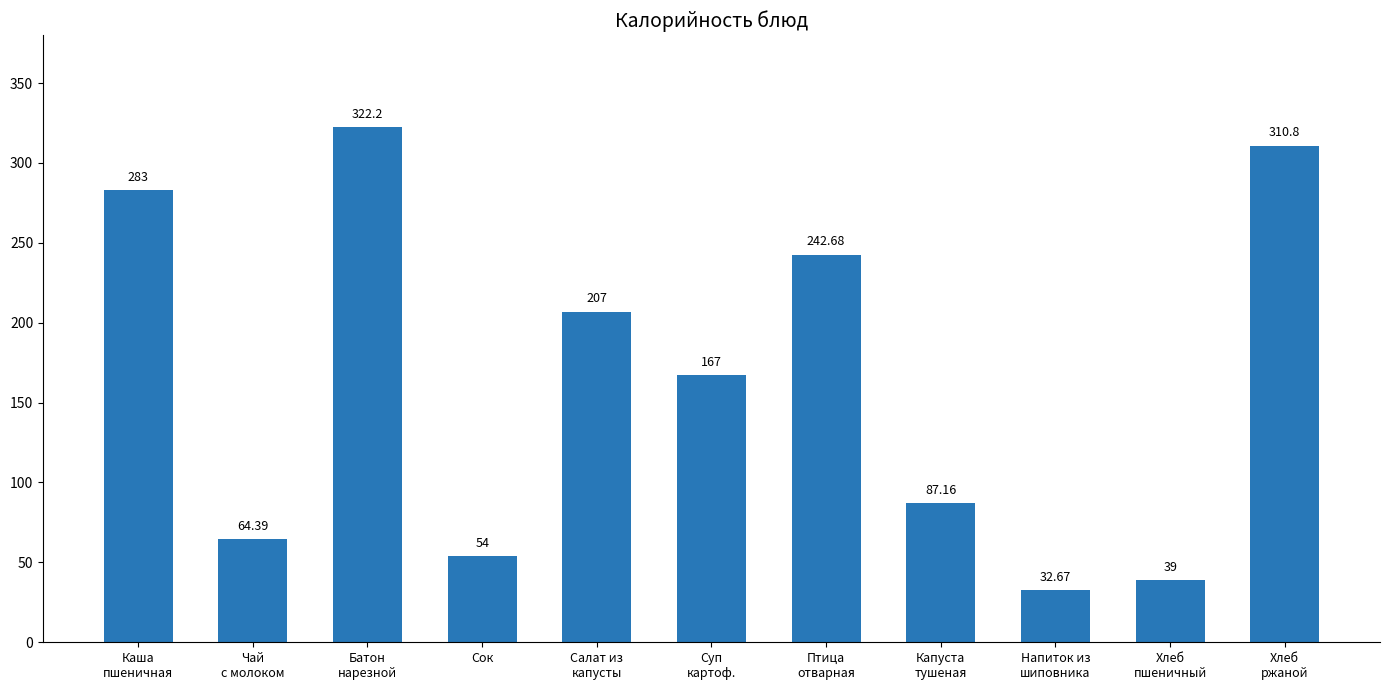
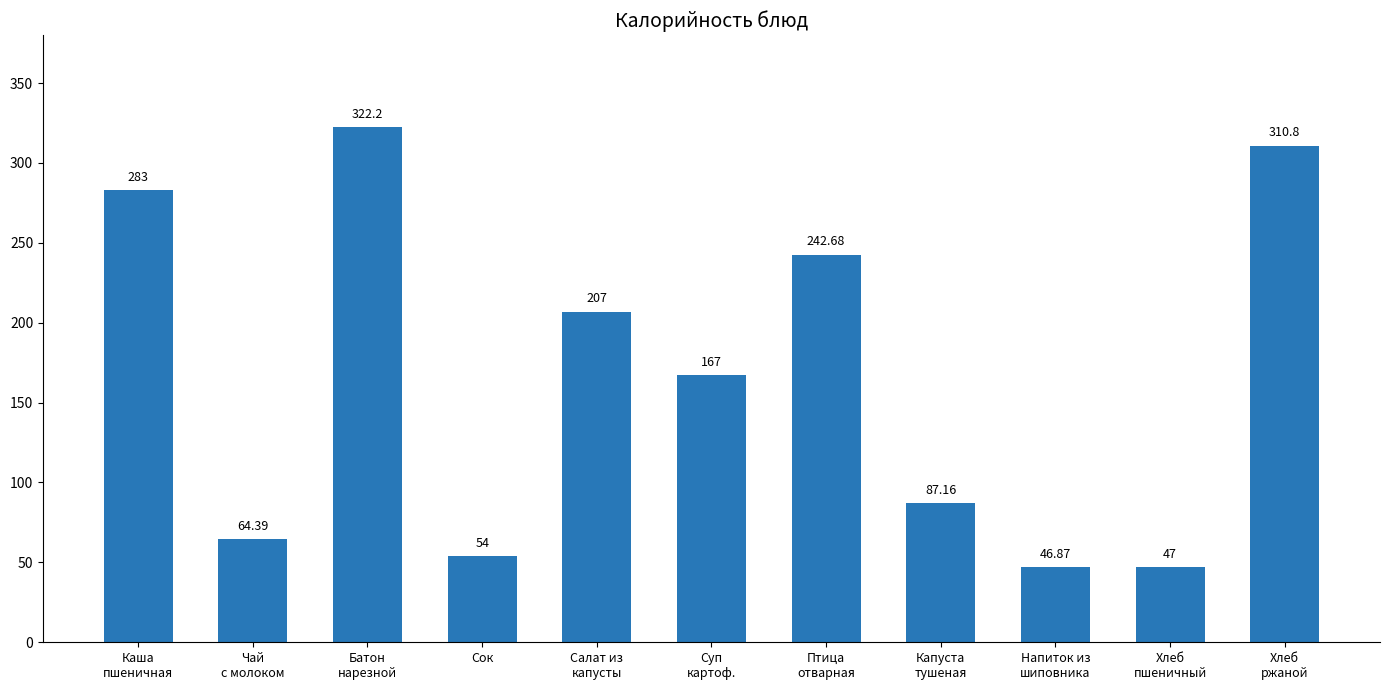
Напиток из шиповника: 32.67 -> 46.87
Хлеб пшеничный: 39 -> 47
